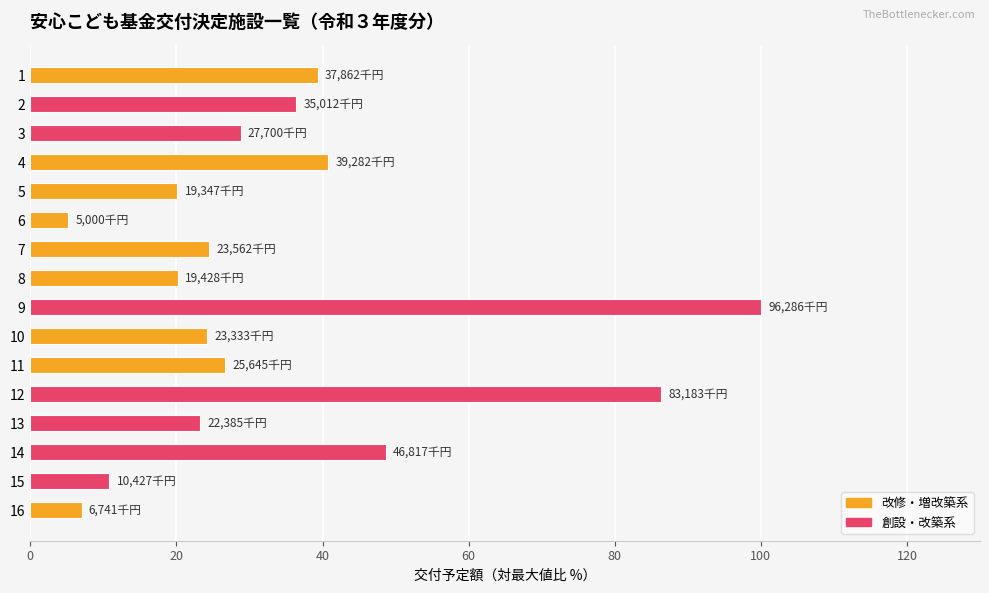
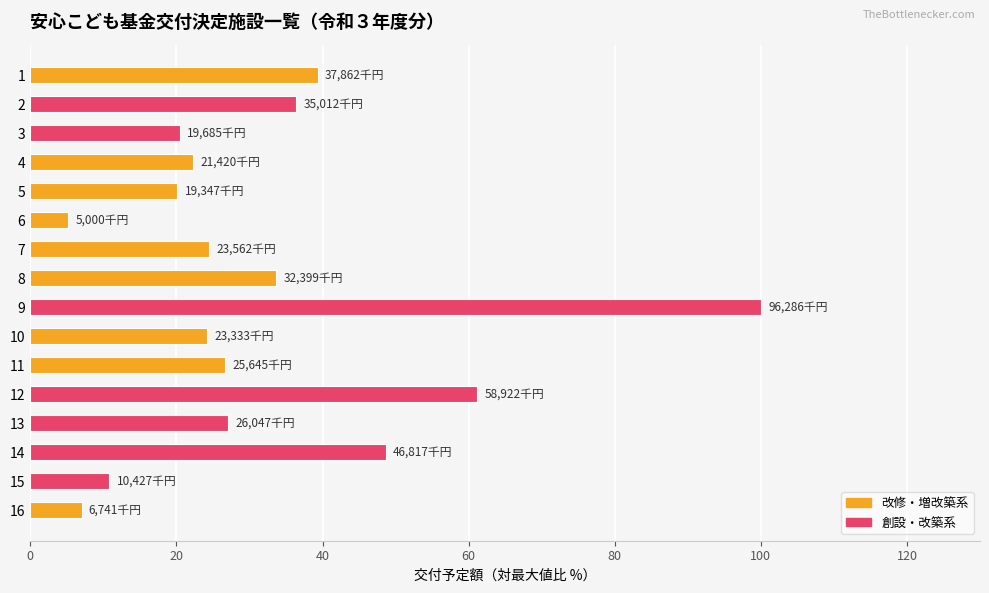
3: 27,700 -> 19,685
4: 39,282 -> 21,420
8: 19,428 -> 32,399
12: 83,183 -> 58,922
13: 22,385 -> 26,047
